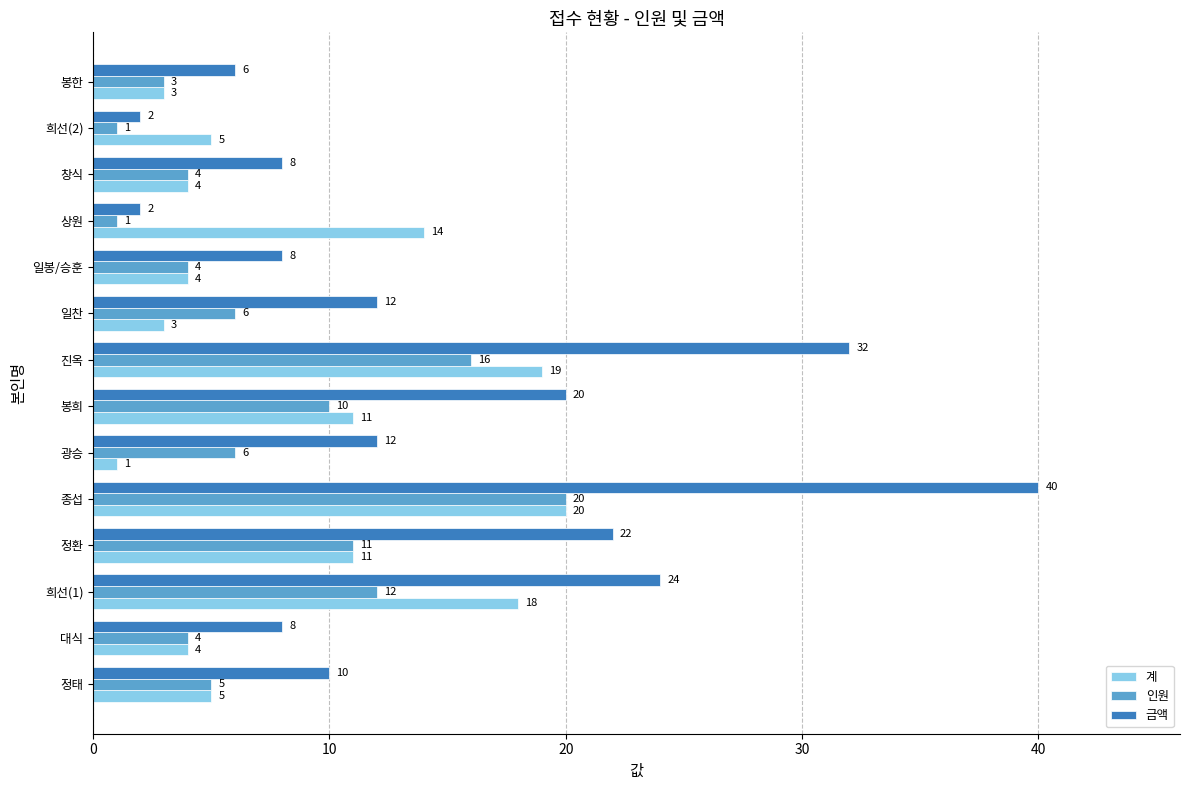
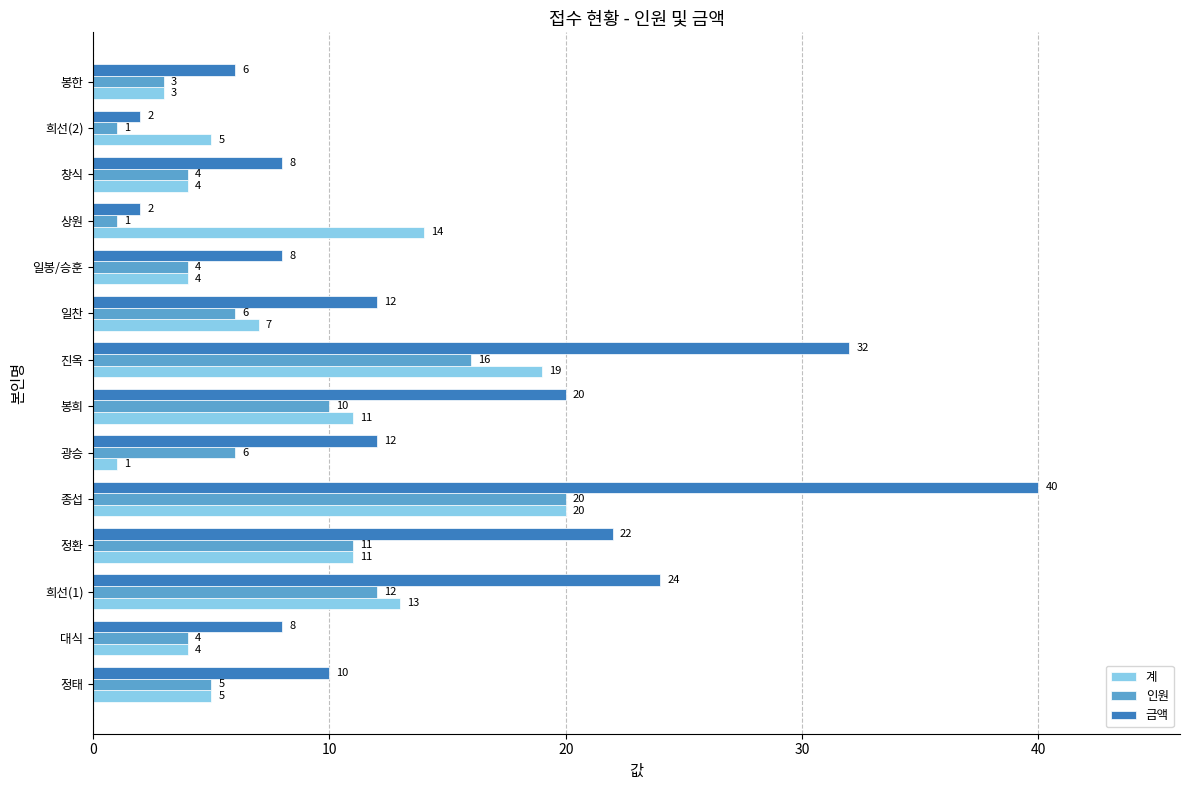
계, 일찬: 3 -> 7
계, 희선(1): 18 -> 13
